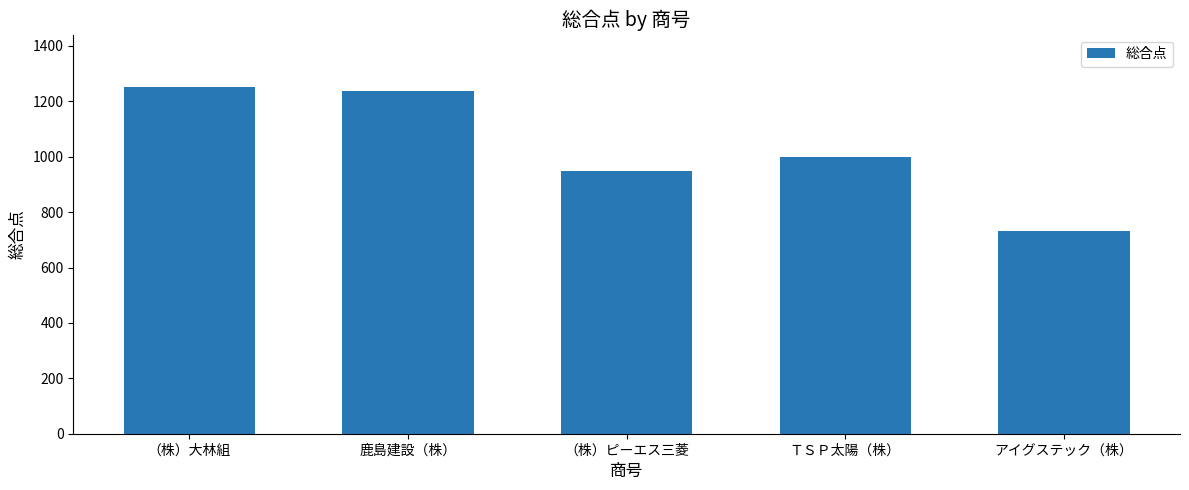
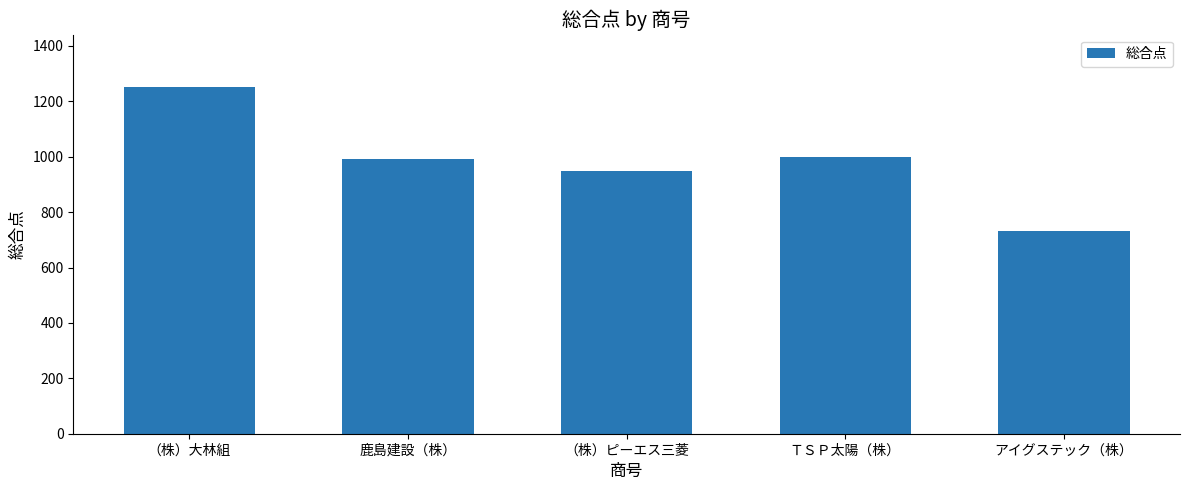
鹿島建設（株）: 1240 -> 990
